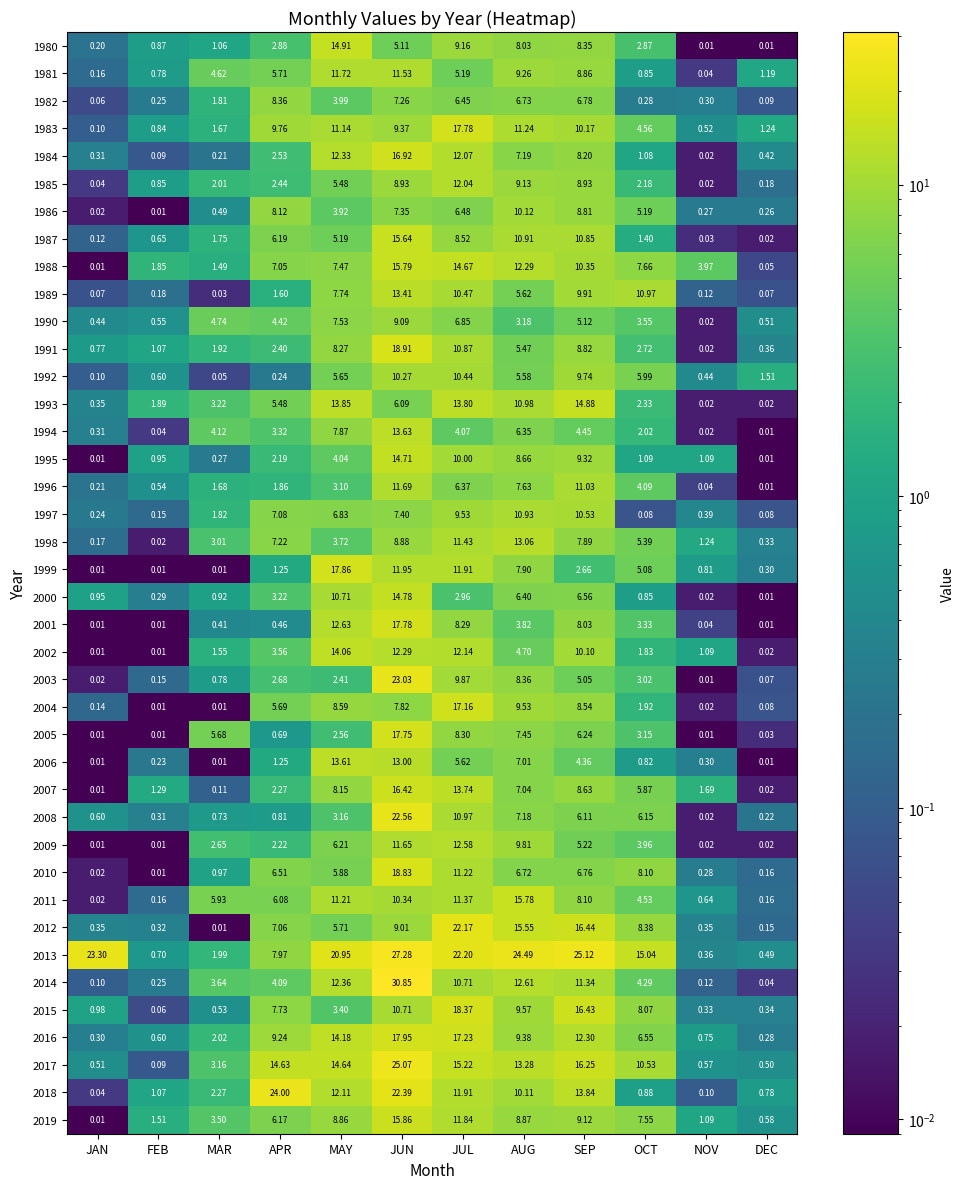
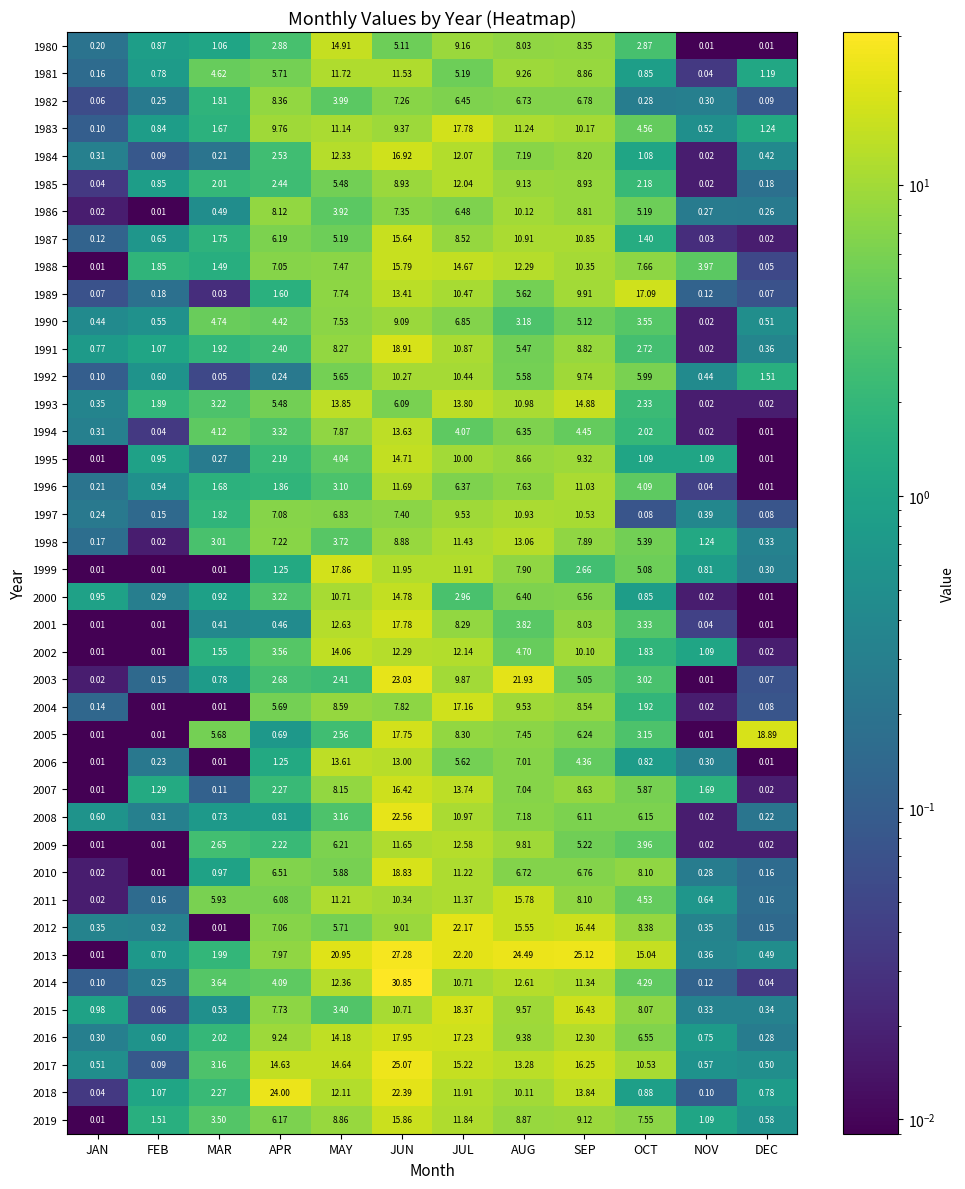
1989, OCT: 10.97 -> 17.09
2003, AUG: 8.36 -> 21.93
2005, DEC: 0.03 -> 18.89
2013, JAN: 23.30 -> 0.01
